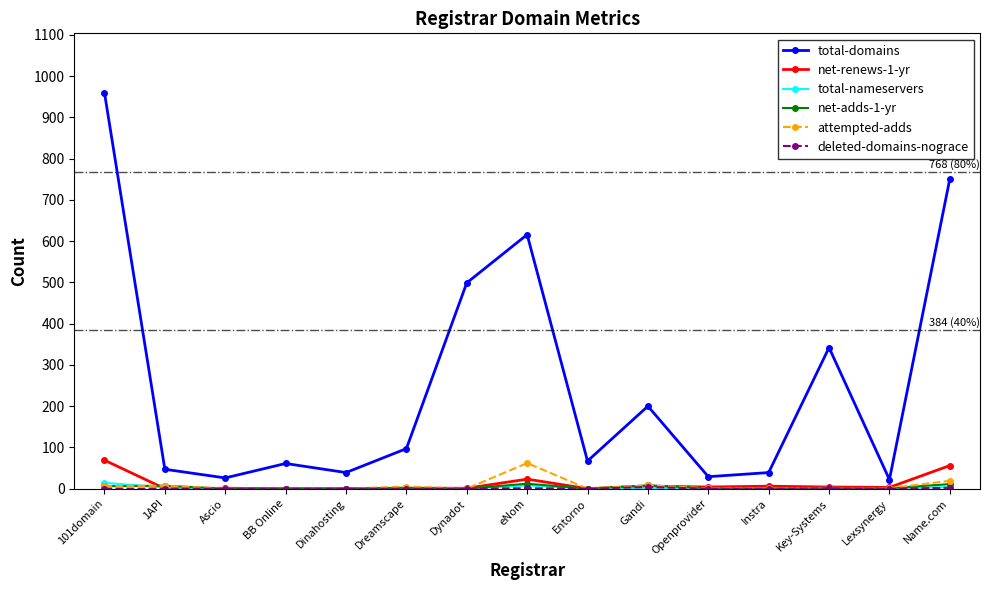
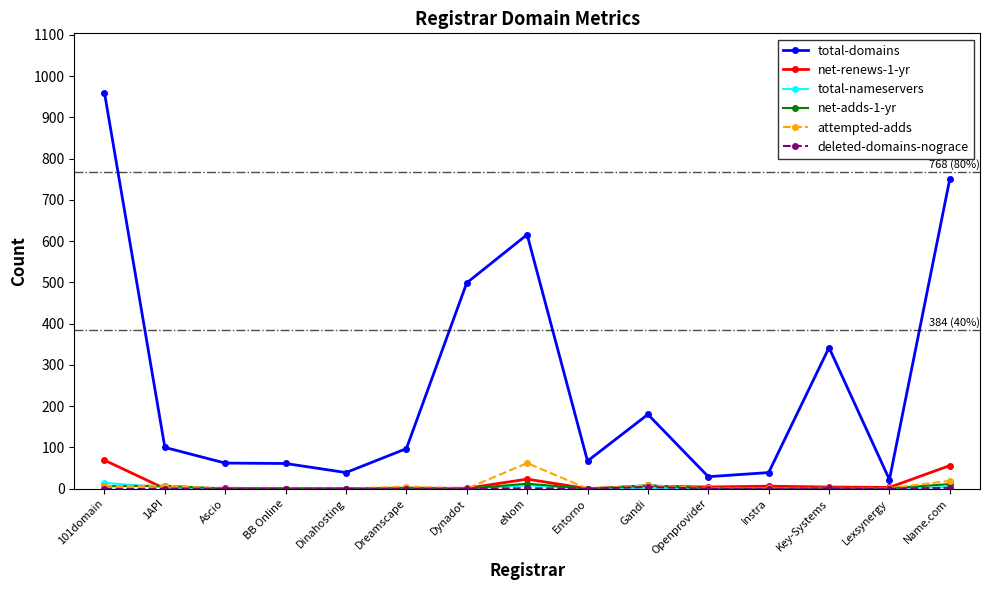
total-domains, 1API: 50 -> 100
total-domains, Ascio: 30 -> 60
total-domains, Gandi: 200 -> 180
